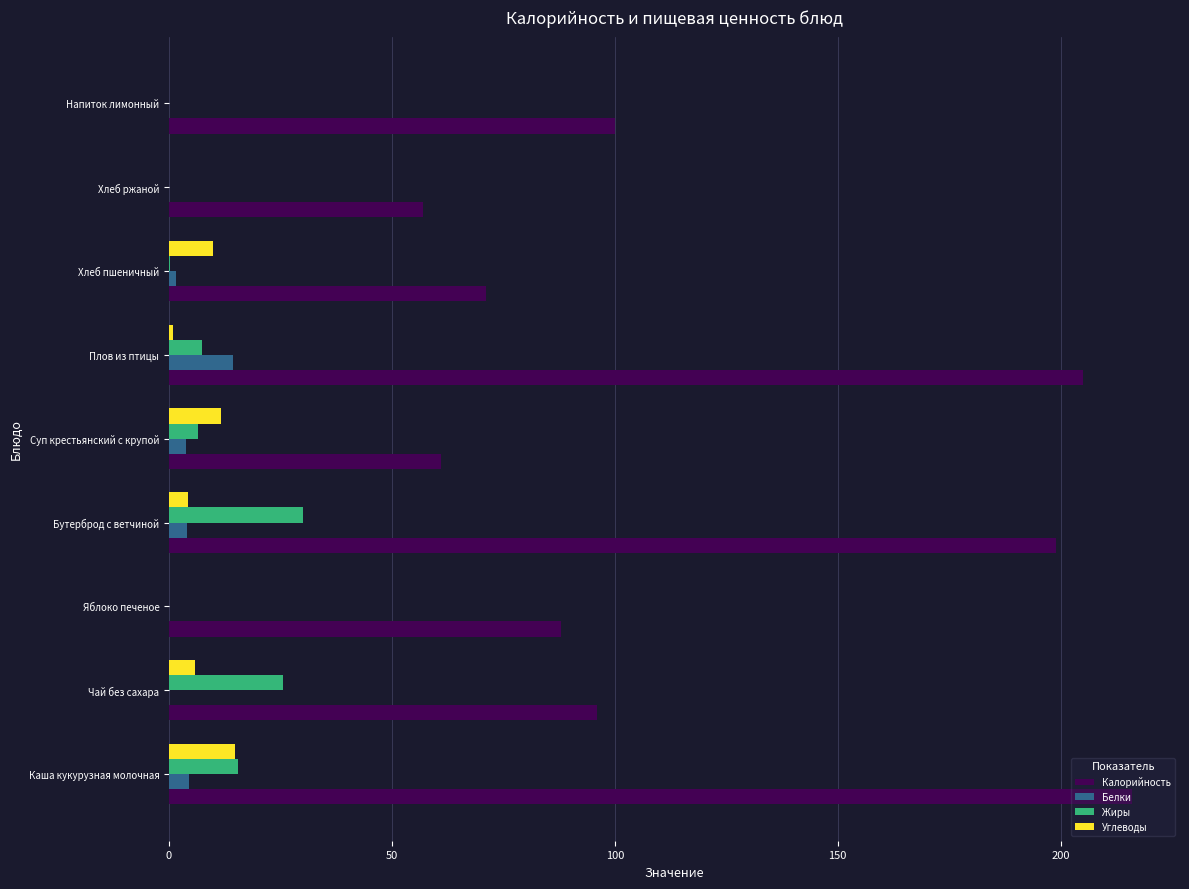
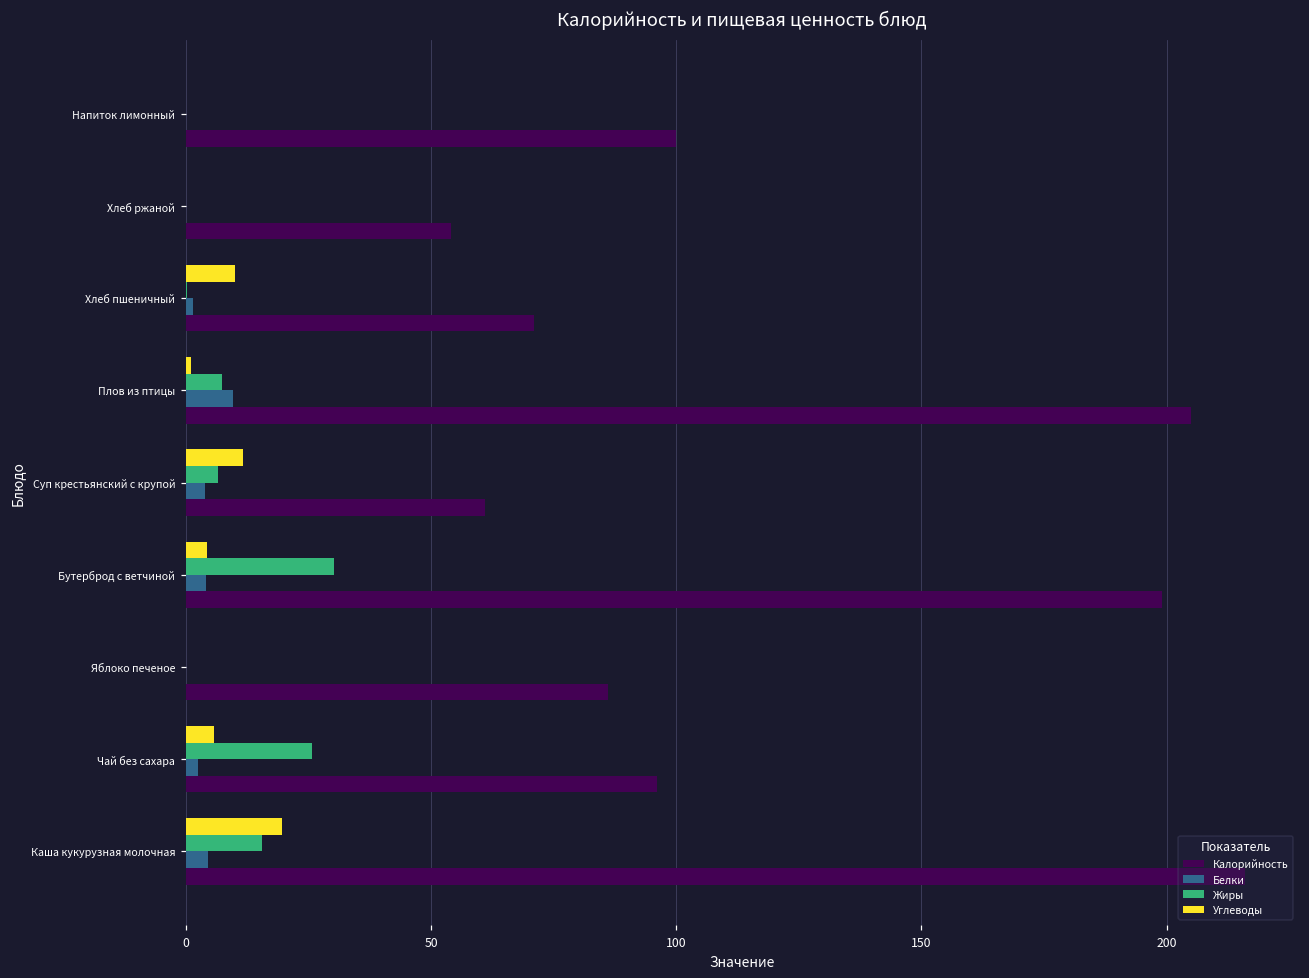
Калорийность, Хлеб ржаной: 57 -> 54
Белки, Плов из птицы: 14 -> 10
Калорийность, Яблоко печеное: 88 -> 86
Белки, Чай без сахара: 0 -> 3
Углеводы, Каша кукурузная молочная: 15 -> 20
